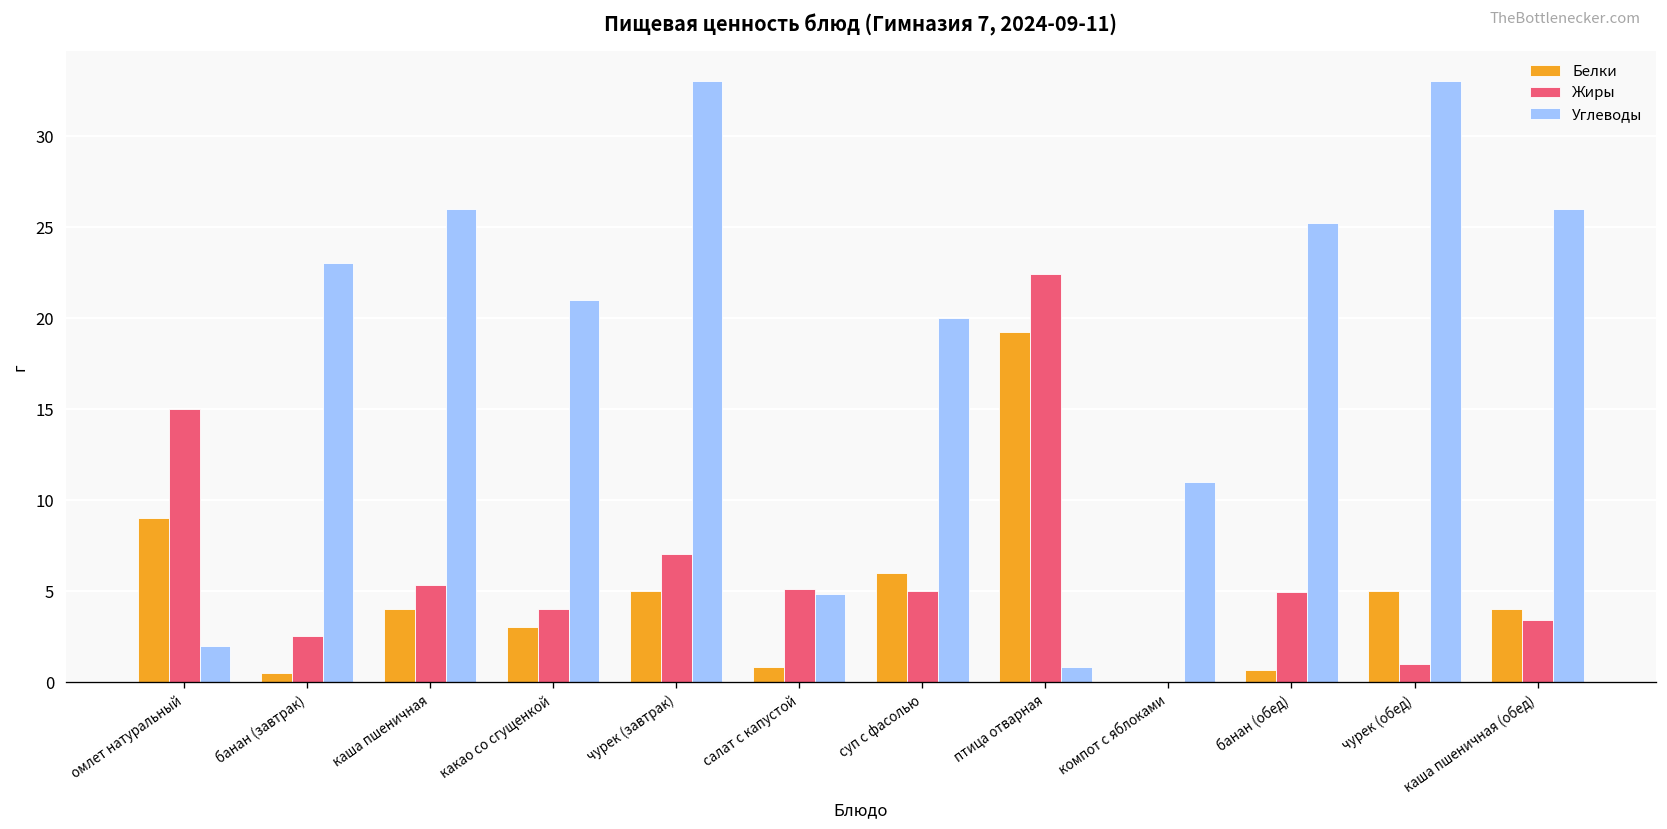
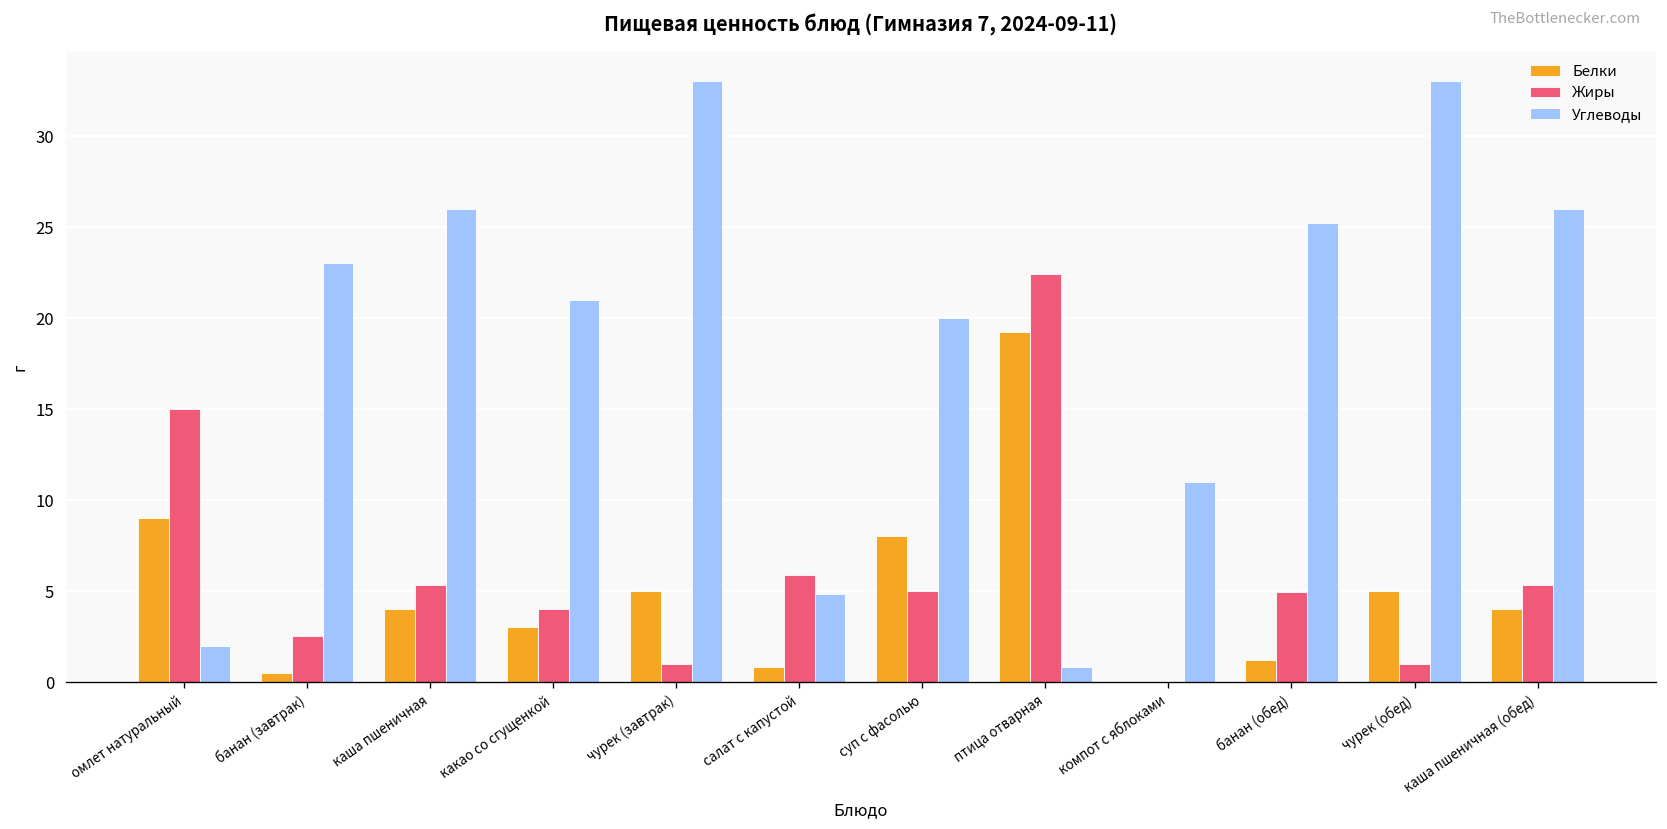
Жиры, чурек (завтрак): 7 -> 1
Жиры, салат с капустой: 5.1 -> 5.9
Белки, суп с фасолью: 6 -> 8
Белки, банан (обед): 0.7 -> 1.2
Жиры, каша пшеничная (обед): 3.4 -> 5.3
